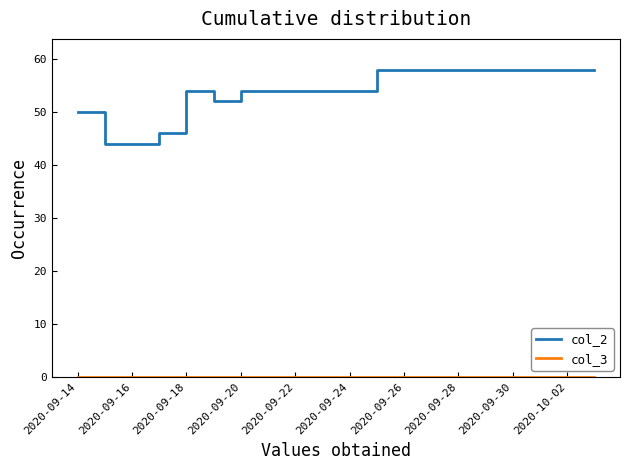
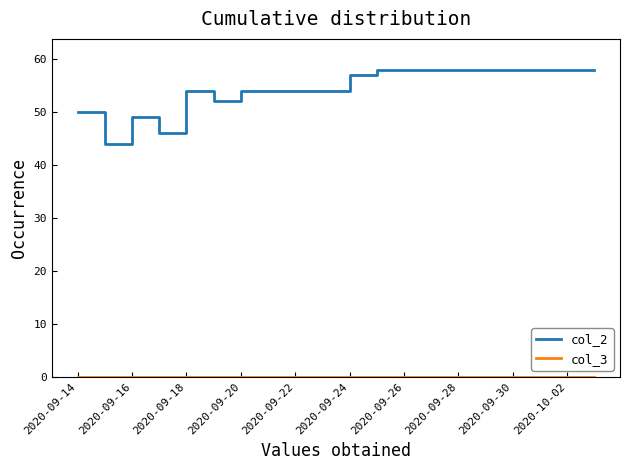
col_2, 2020-09-16: 44 -> 49
col_2, 2020-09-24: 54 -> 57
